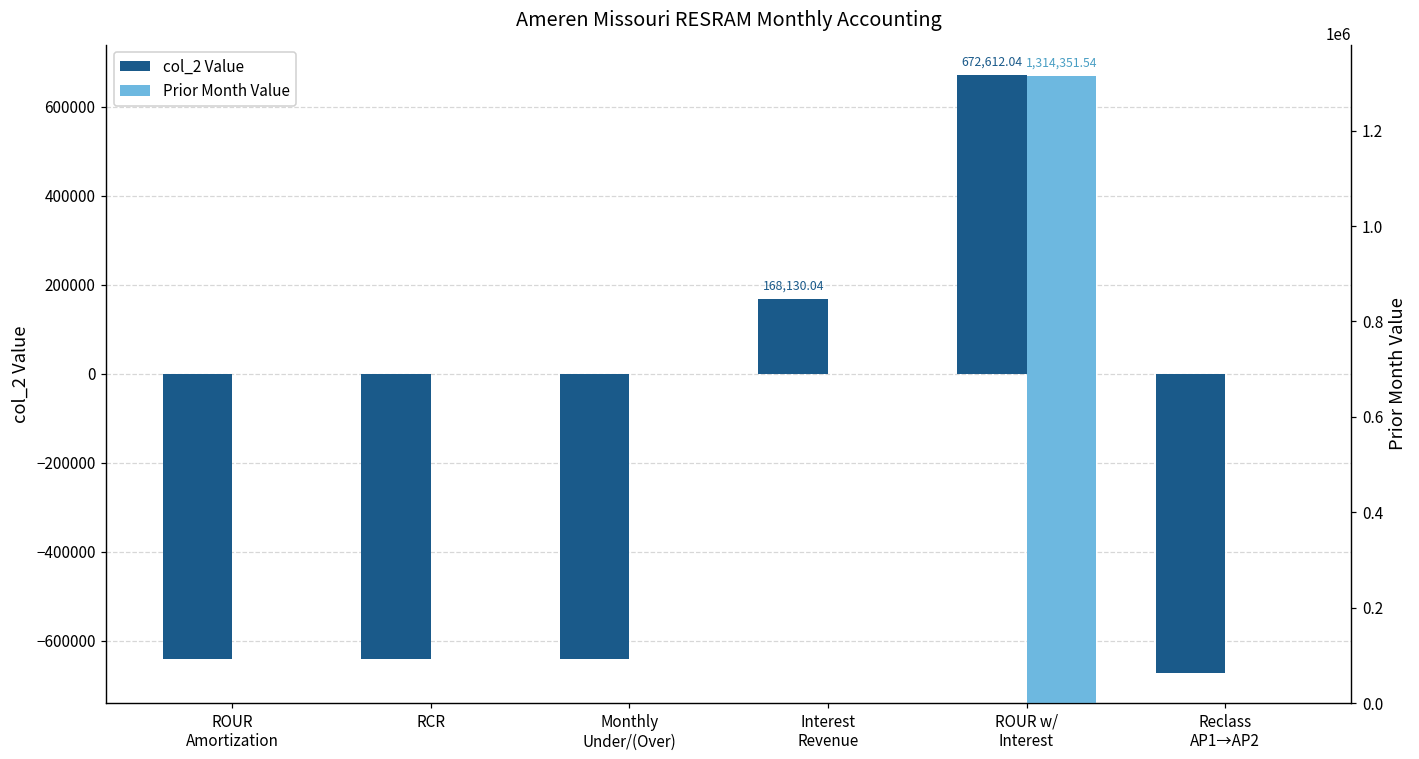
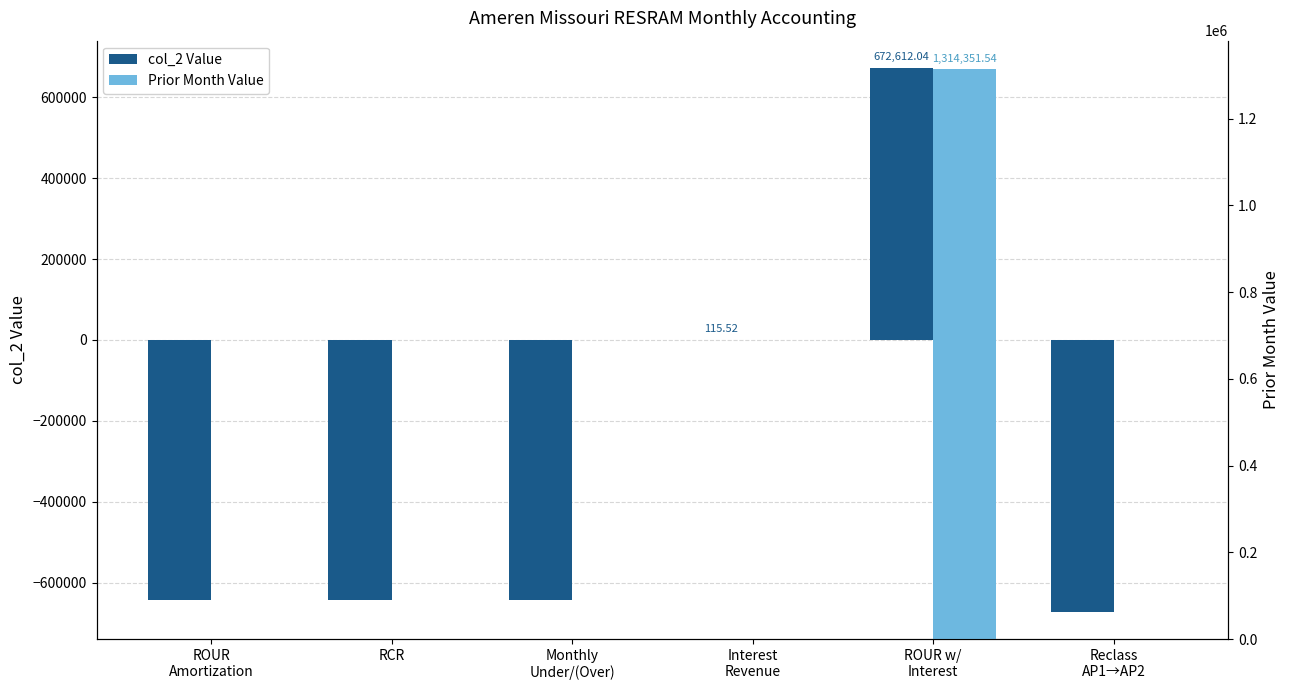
col_2 Value, Interest Revenue: 168,130.04 -> 115.52
